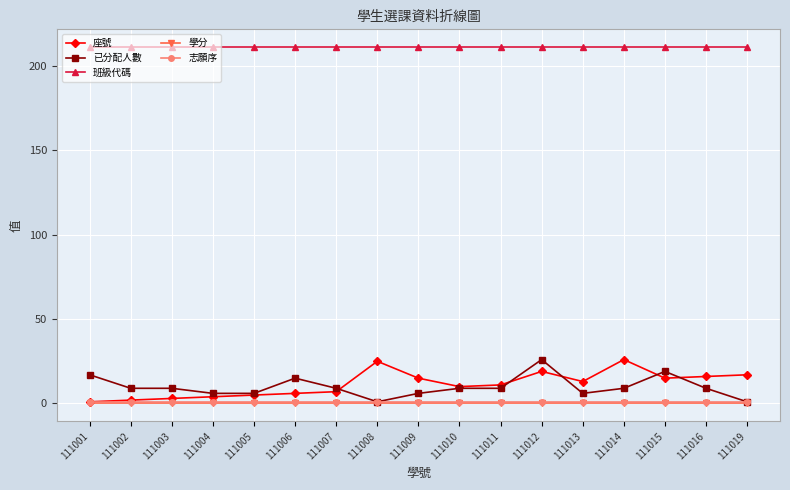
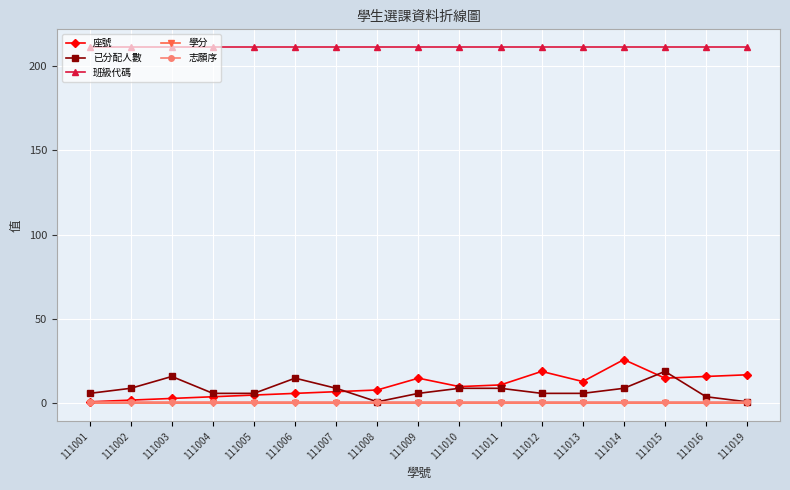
已分配人數, 111001: 17 -> 6
已分配人數, 111003: 9 -> 16
座號, 111008: 25 -> 8
已分配人數, 111012: 26 -> 6
已分配人數, 111016: 9 -> 4
